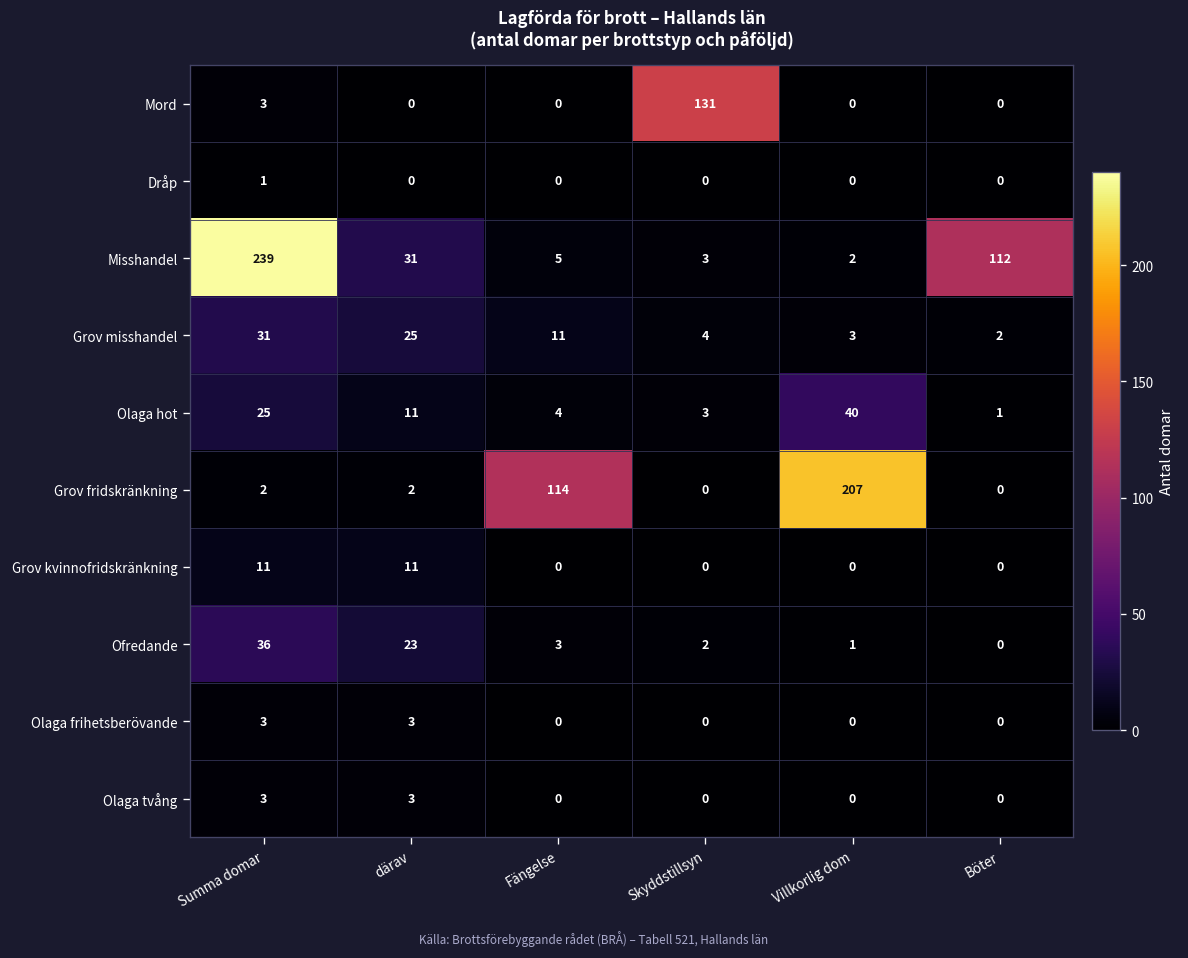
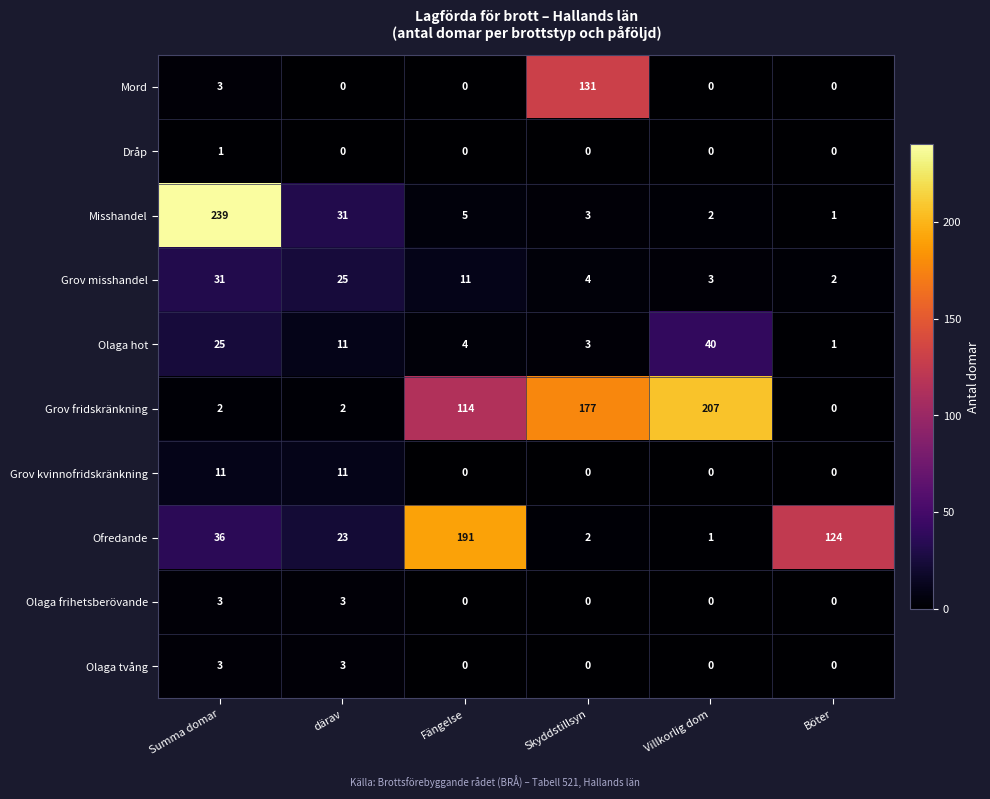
Misshandel, Böter: 112 -> 1
Grov fridskränkning, Skyddstillsyn: 0 -> 177
Ofredande, Fängelse: 3 -> 191
Ofredande, Böter: 0 -> 124
